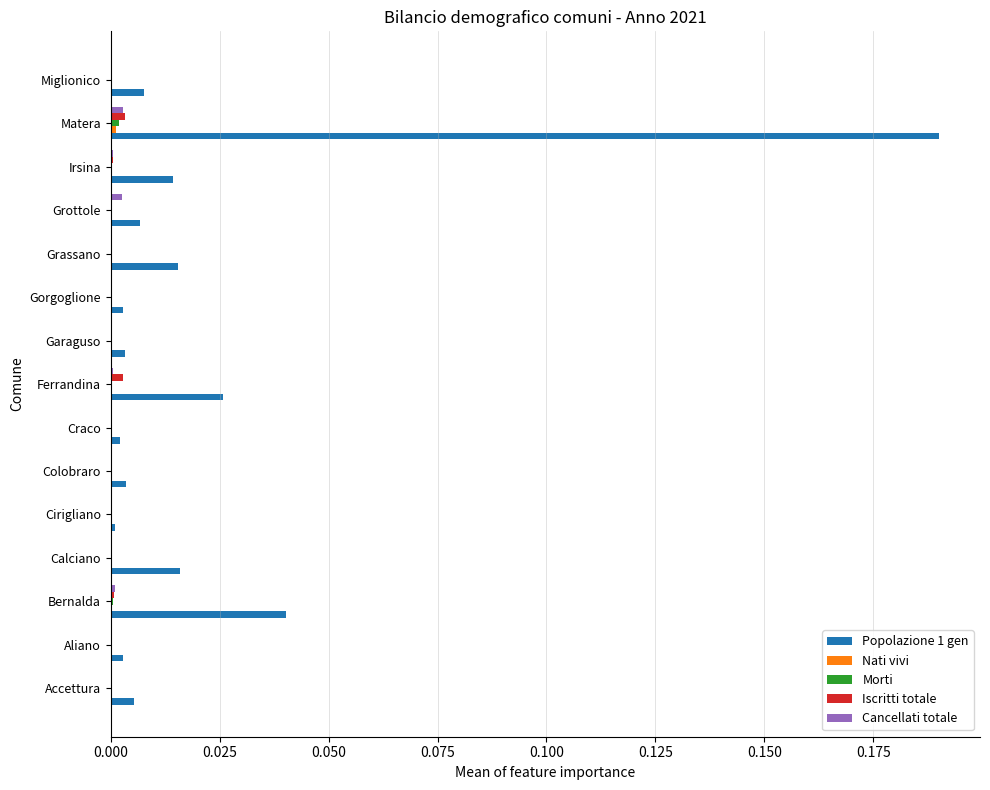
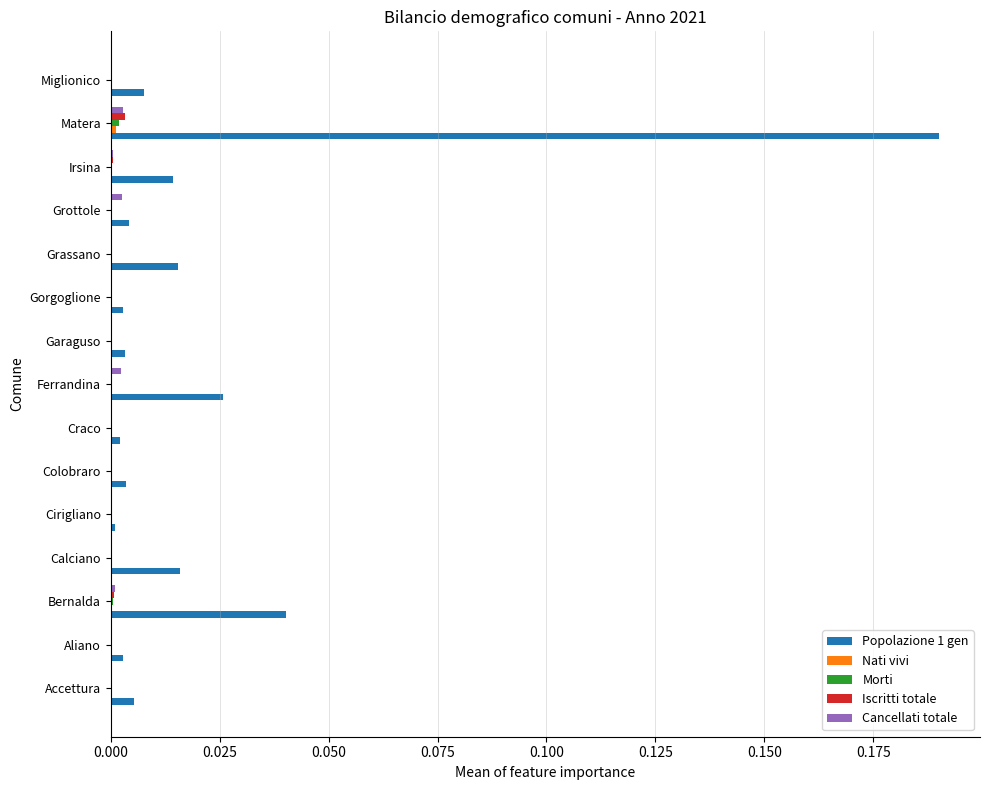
Popolazione 1 gen, Grottole: 0.007 -> 0.004
Cancellati totale, Ferrandina: 0.000 -> 0.002
Iscritti totale, Ferrandina: 0.003 -> 0.000
